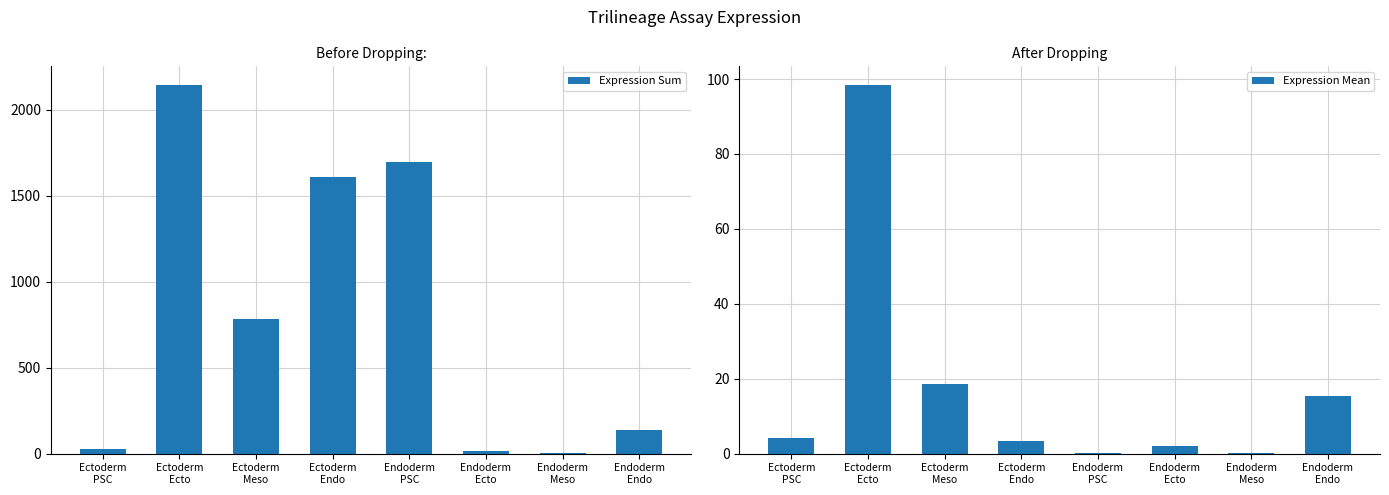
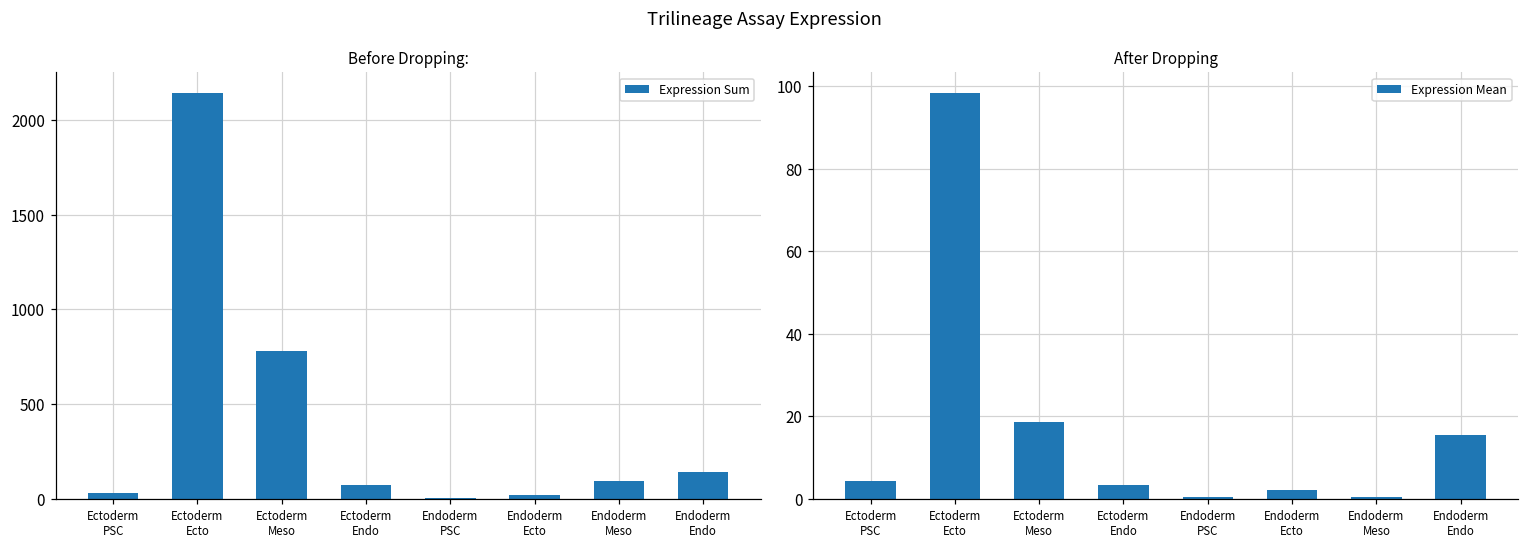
Before Dropping:, Ectoderm Endo: 1610 -> 70
Before Dropping:, Endoderm PSC: 1700 -> 0
Before Dropping:, Endoderm Meso: 0 -> 90
